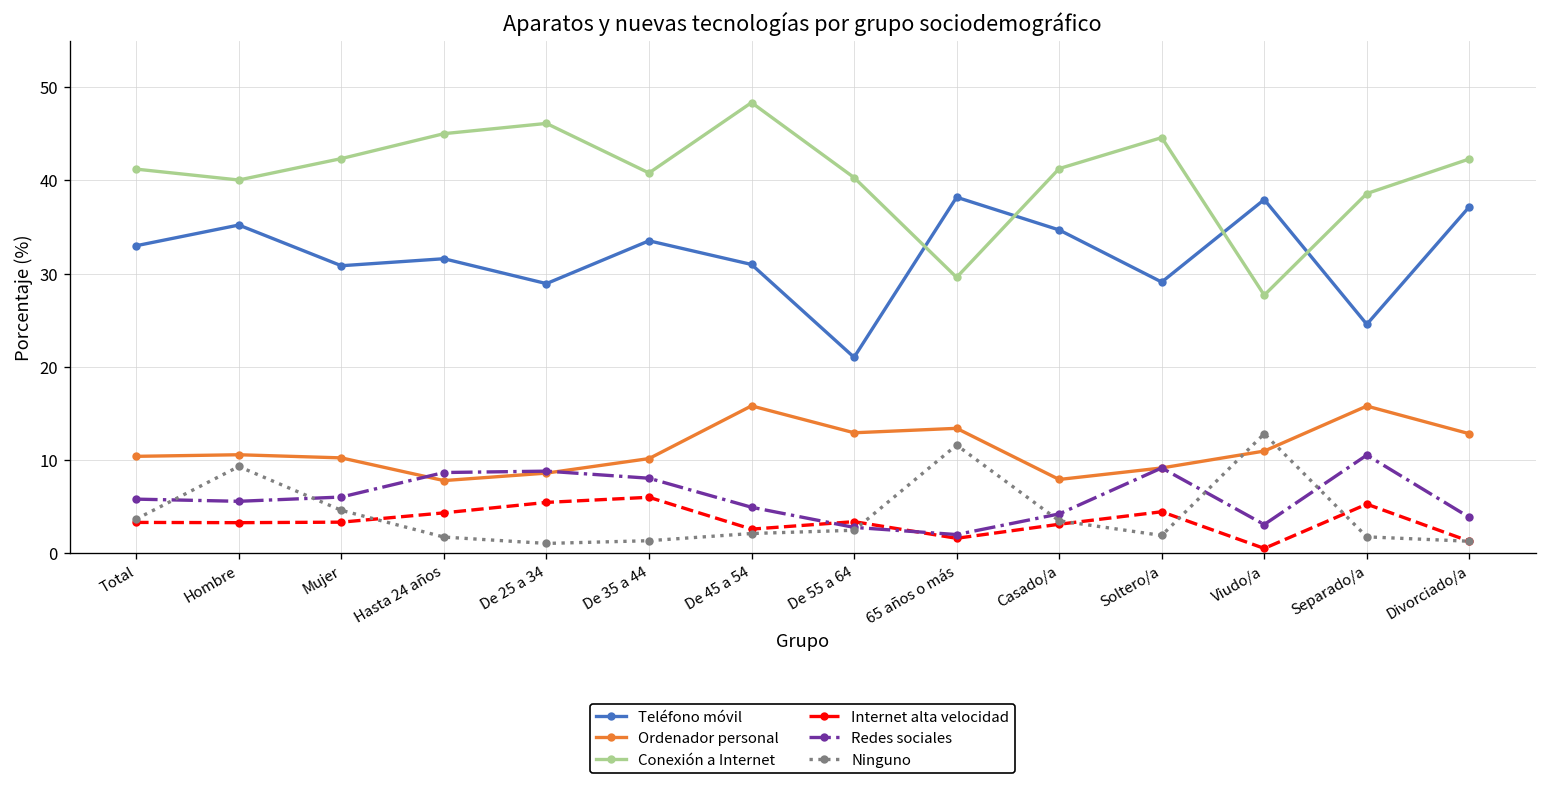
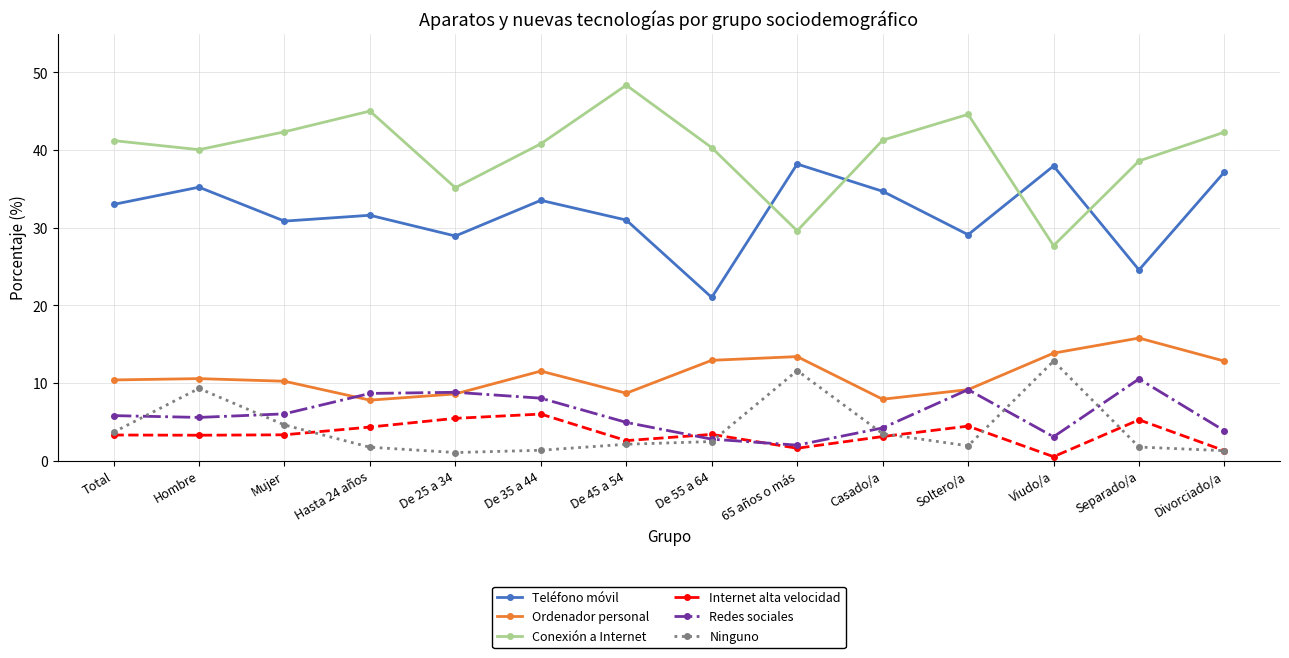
Conexión a Internet, De 25 a 34: 46 -> 35
Ordenador personal, De 35 a 44: 10 -> 12
Ordenador personal, De 45 a 54: 16 -> 9
Ordenador personal, Viudo/a: 11 -> 14
